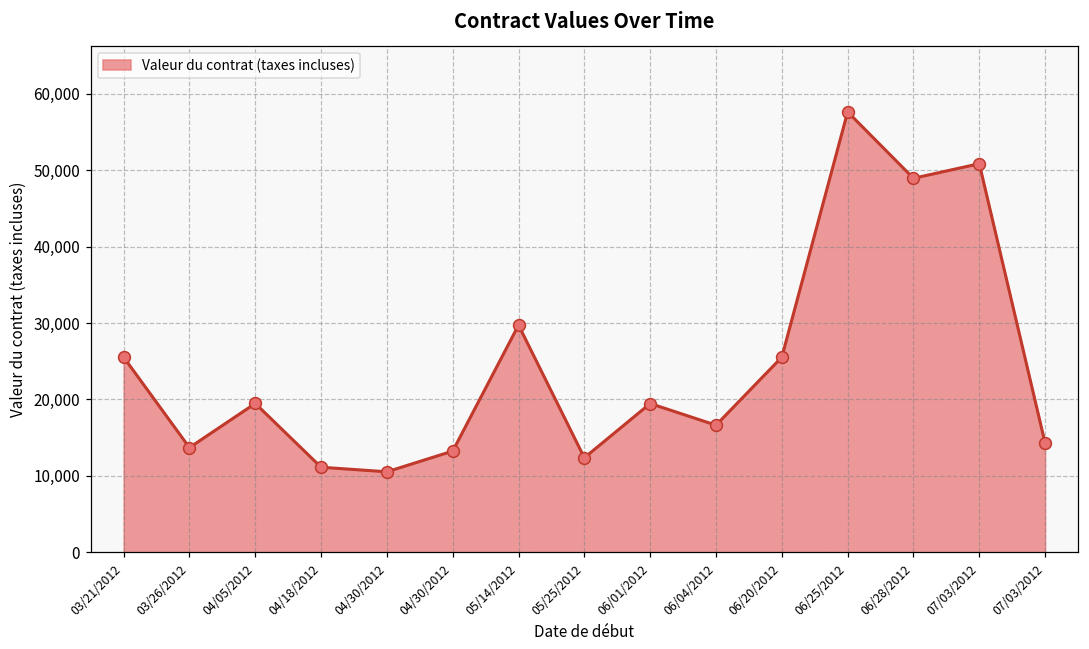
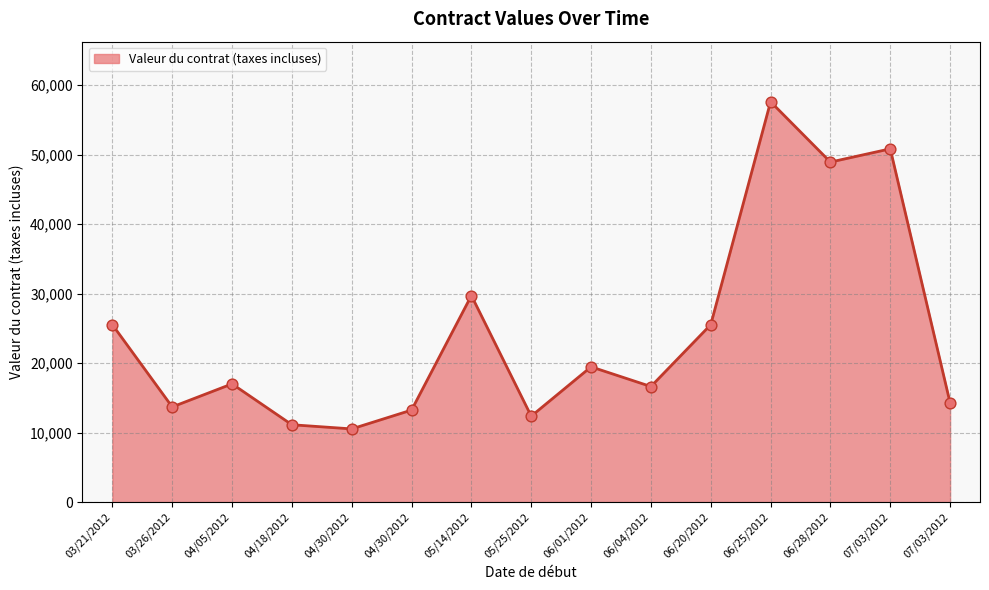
04/05/2012: 19,000 -> 17,000
